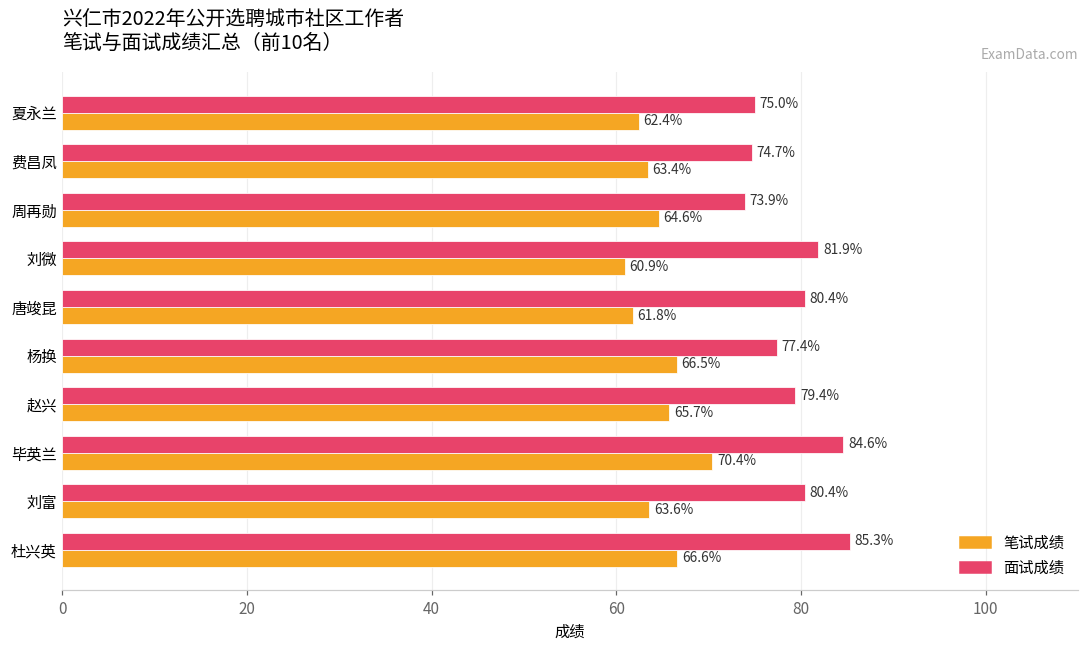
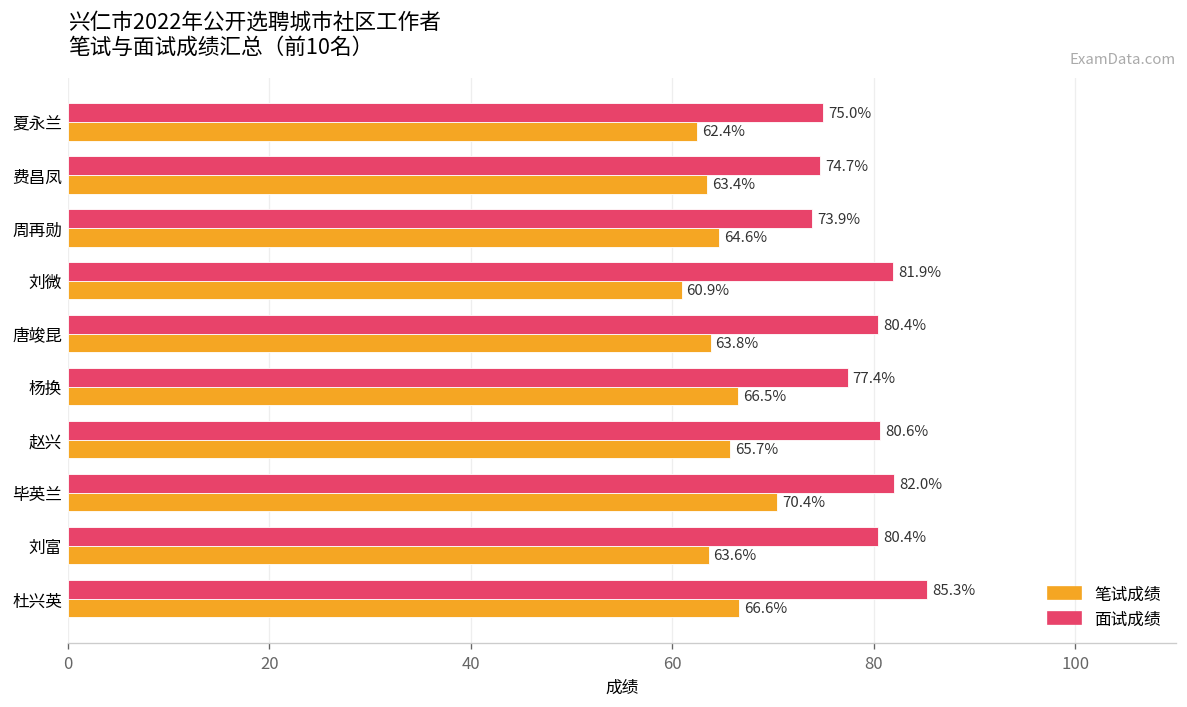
笔试成绩, 唐竣昆: 61.8% -> 63.8%
面试成绩, 赵兴: 79.4% -> 80.6%
面试成绩, 毕英兰: 84.6% -> 82.0%
